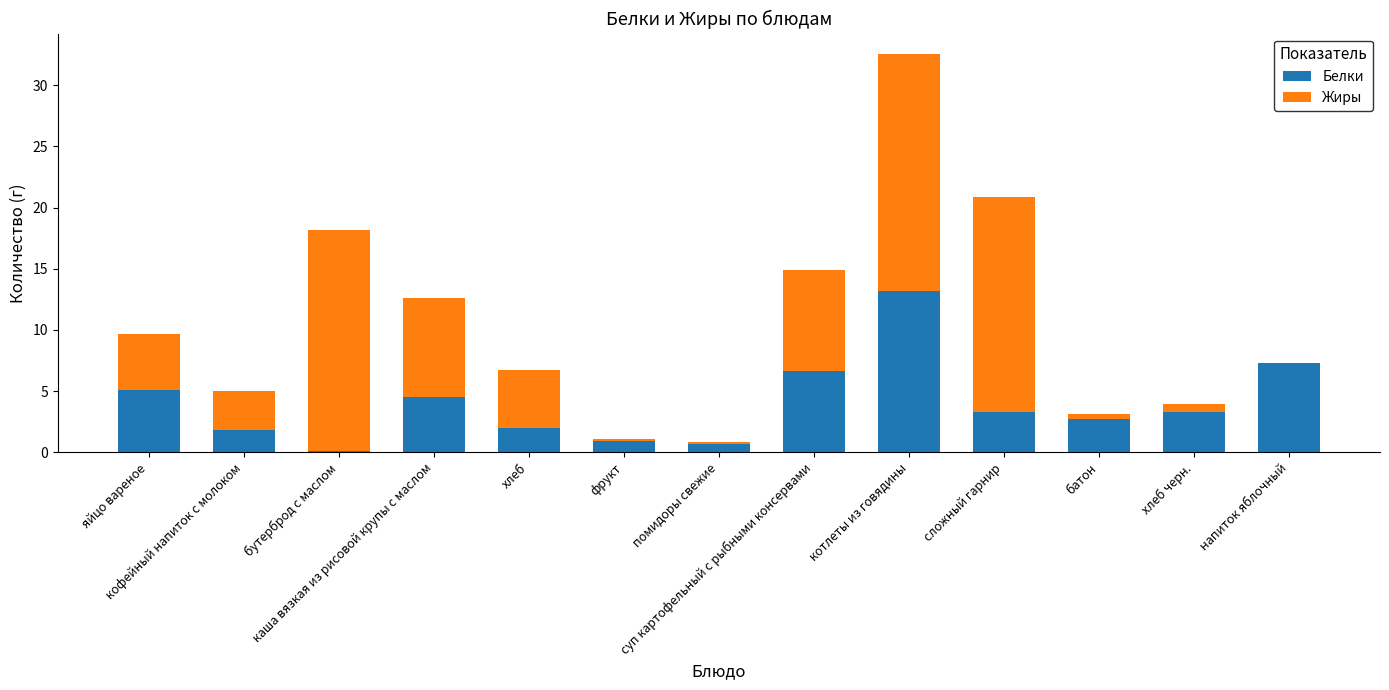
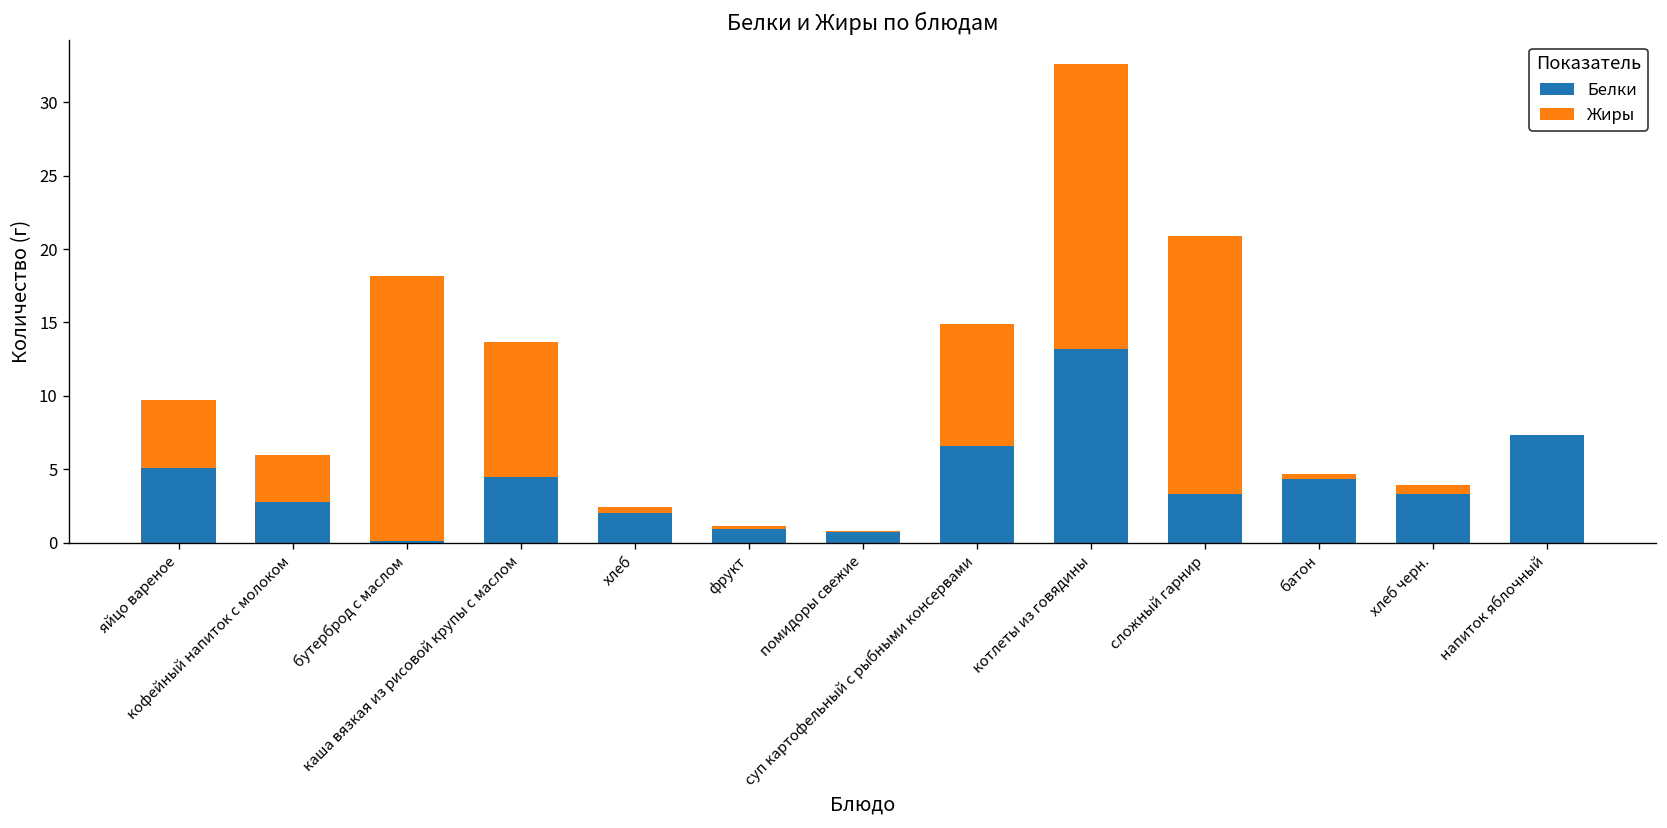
Белки, кофейный напиток с молоком: 1.8 -> 2.8
Жиры, каша вязкая из рисовой крупы с маслом: 8.1 -> 9.2
Жиры, хлеб: 4.7 -> 0.4
Белки, батон: 2.7 -> 4.3
